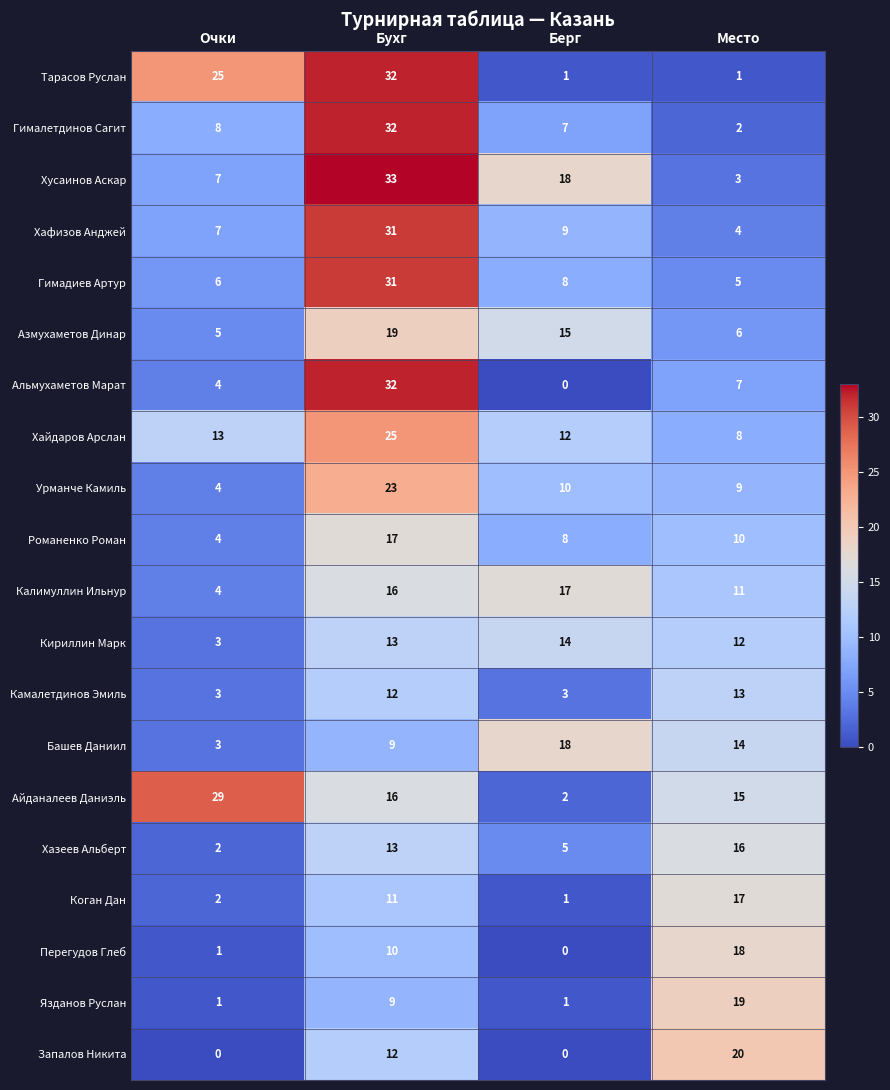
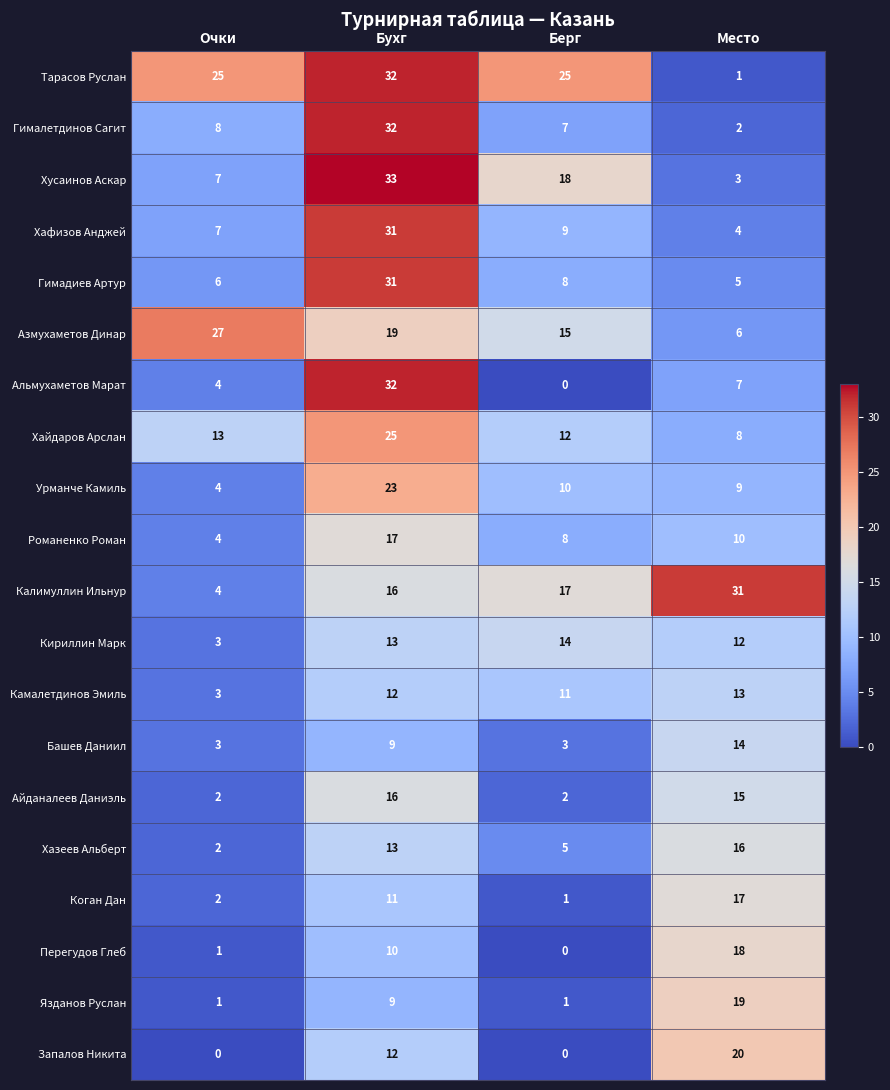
Тарасов Руслан, Берг: 1 -> 25
Азмухаметов Динар, Очки: 5 -> 27
Калимуллин Ильнур, Место: 11 -> 31
Камалетдинов Эмиль, Берг: 3 -> 11
Башев Даниил, Берг: 18 -> 3
Айданалеев Даниэль, Очки: 29 -> 2
